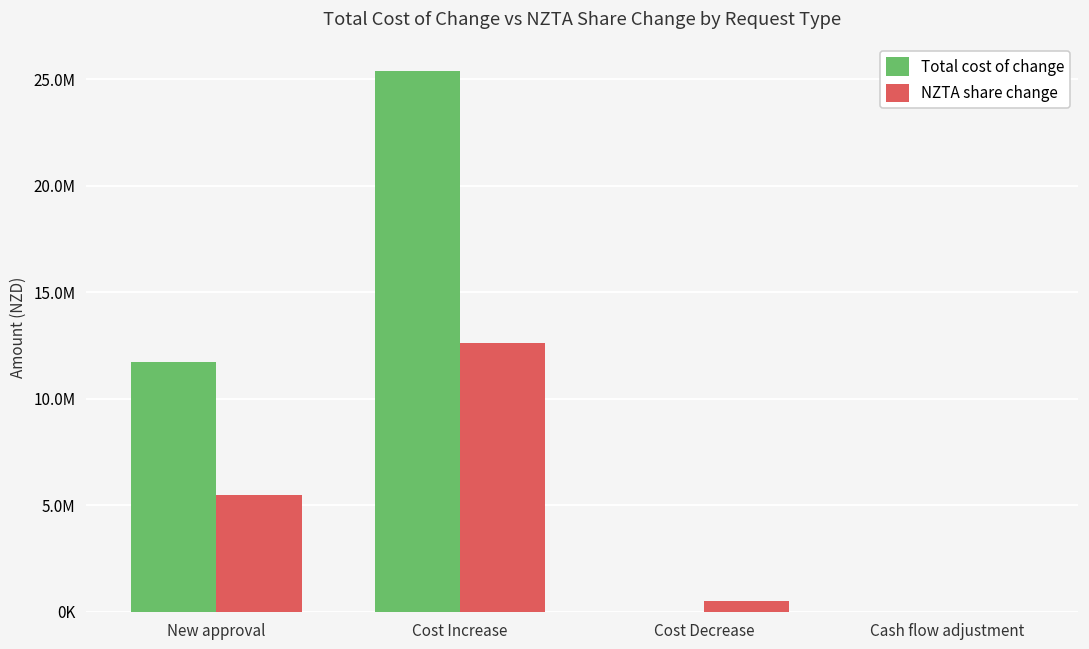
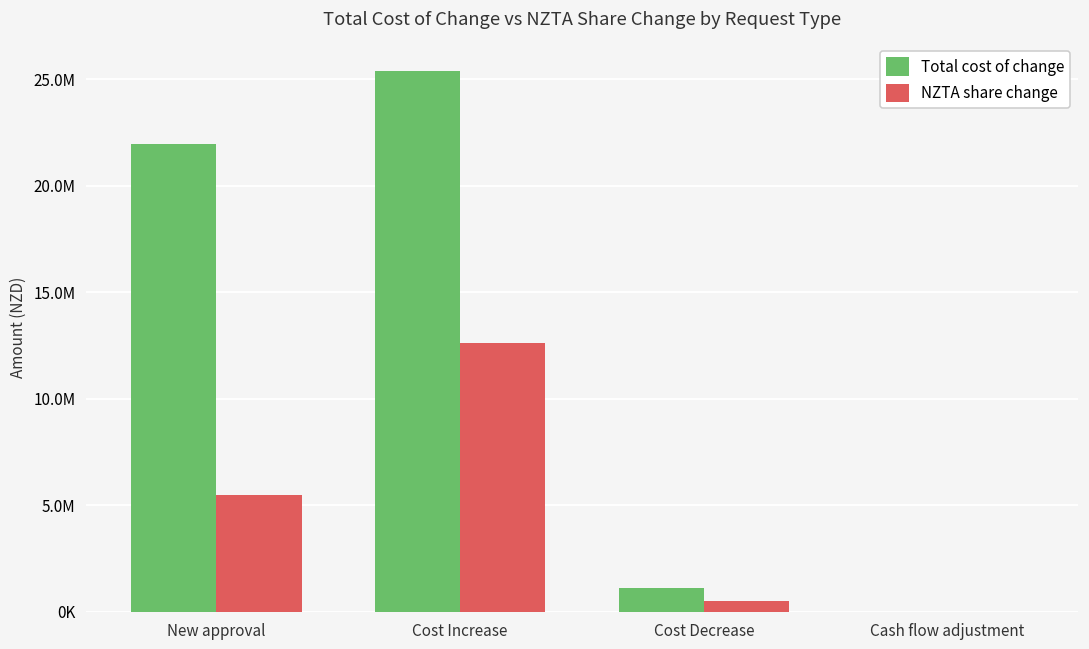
Total cost of change, New approval: 11700000 -> 21900000
Total cost of change, Cost Decrease: 0 -> 1100000
